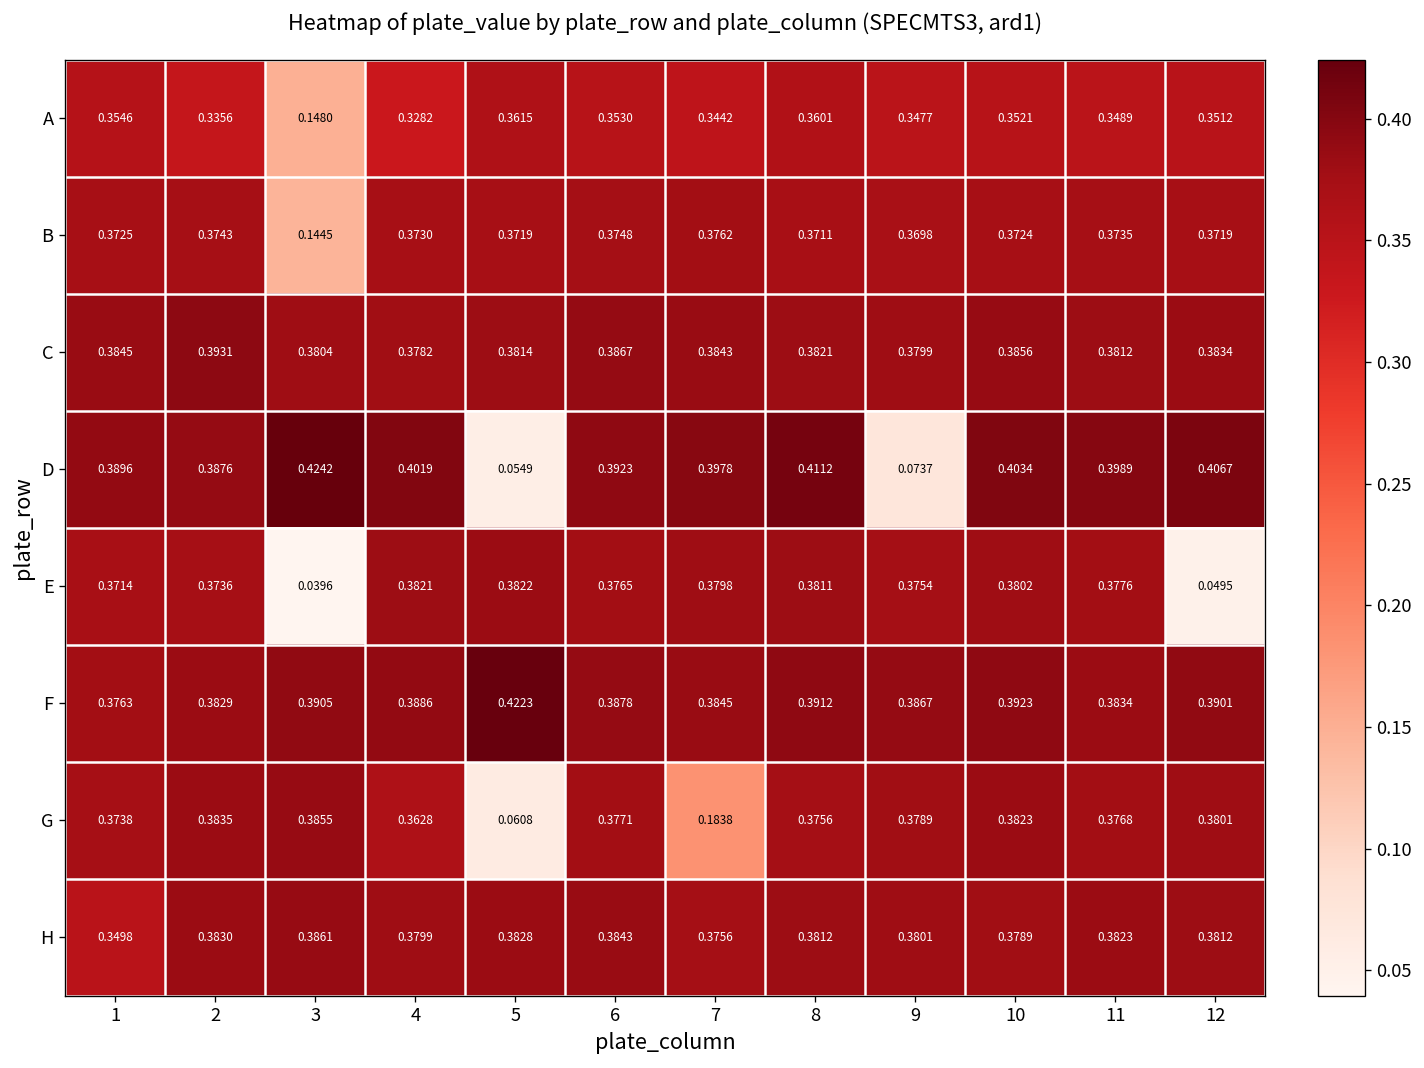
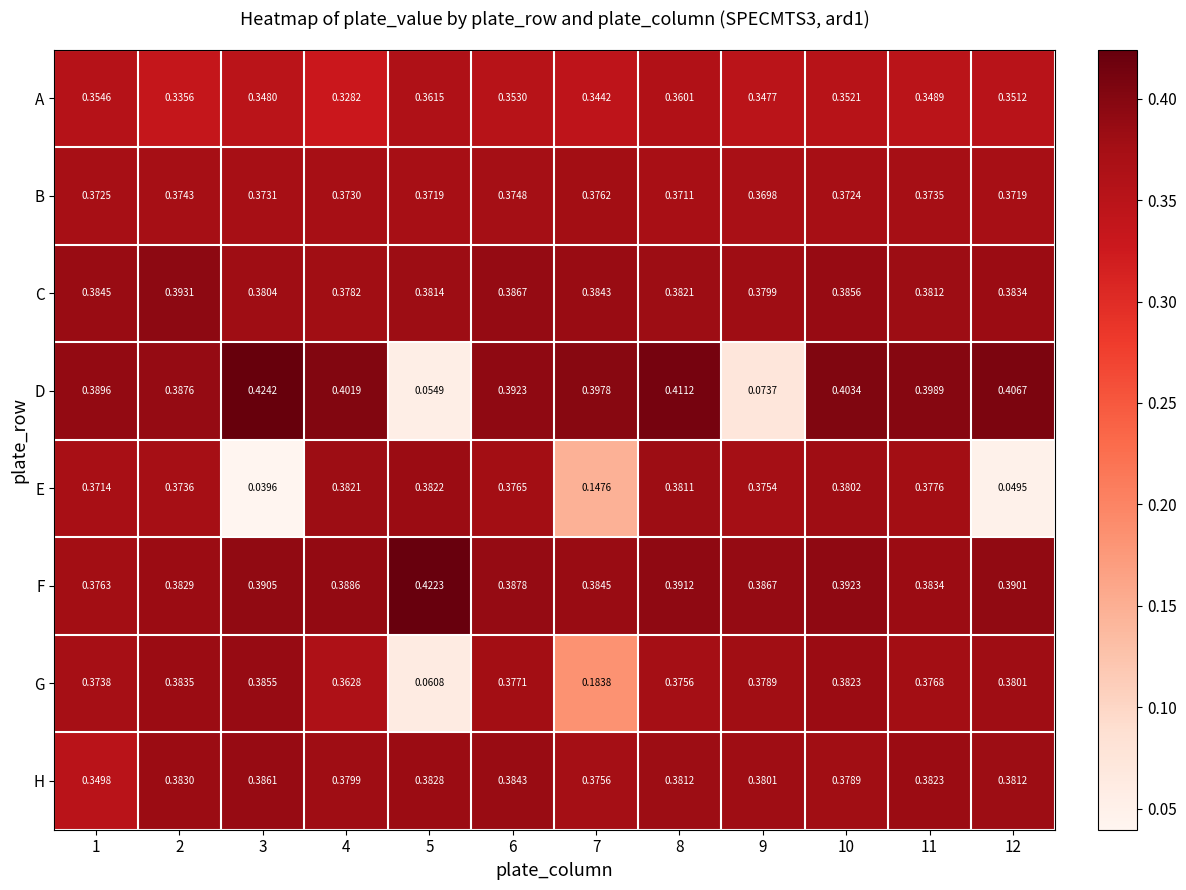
A, 3: 0.1480 -> 0.3480
B, 3: 0.1445 -> 0.3731
E, 7: 0.3798 -> 0.1476
